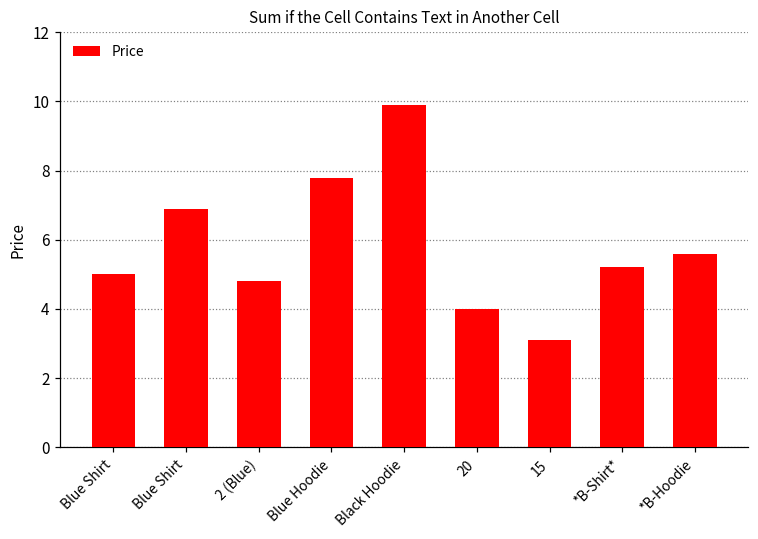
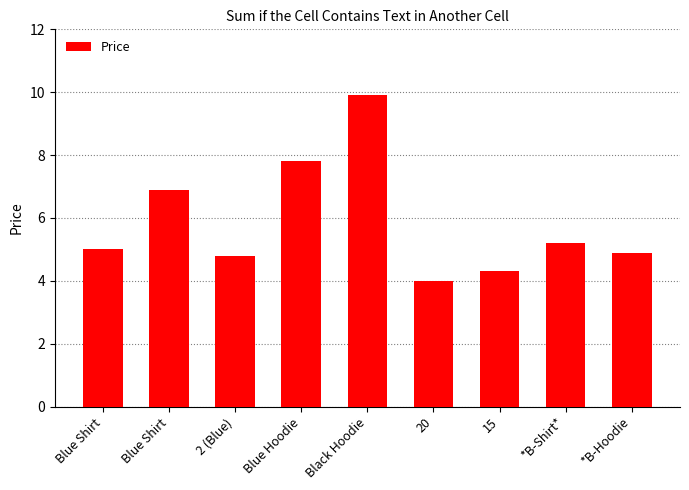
15: 3.1 -> 4.3
*B-Hoodie: 5.6 -> 4.9
